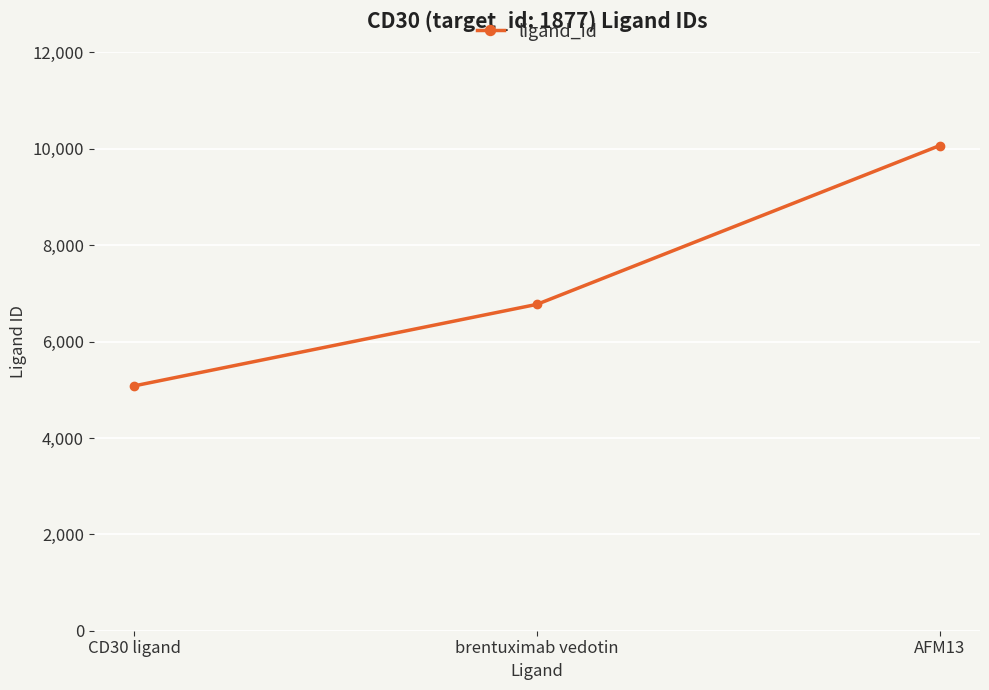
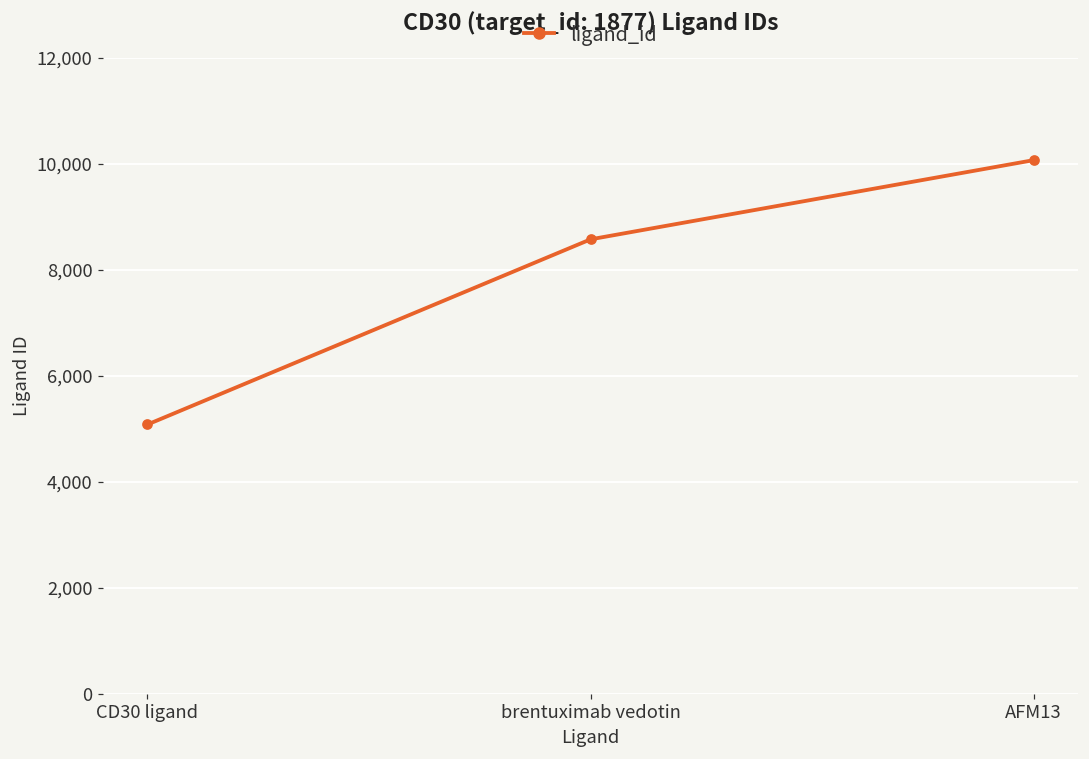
brentuximab vedotin: 6,800 -> 8,600
